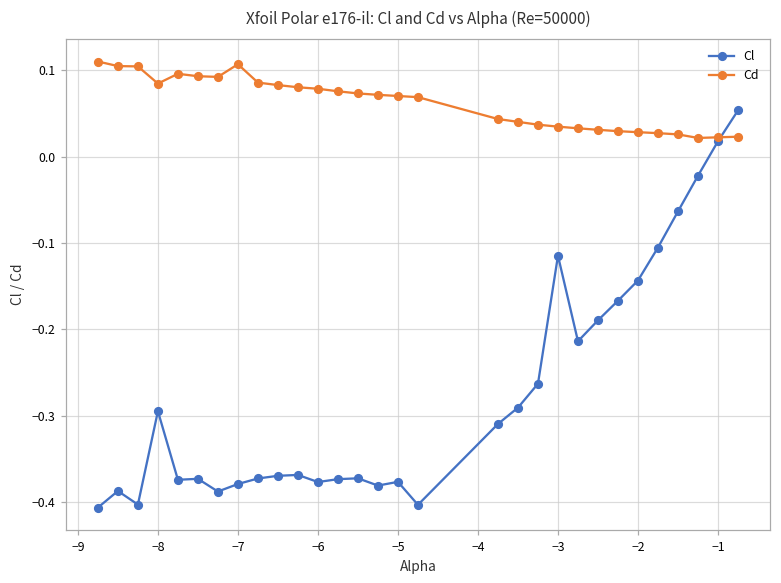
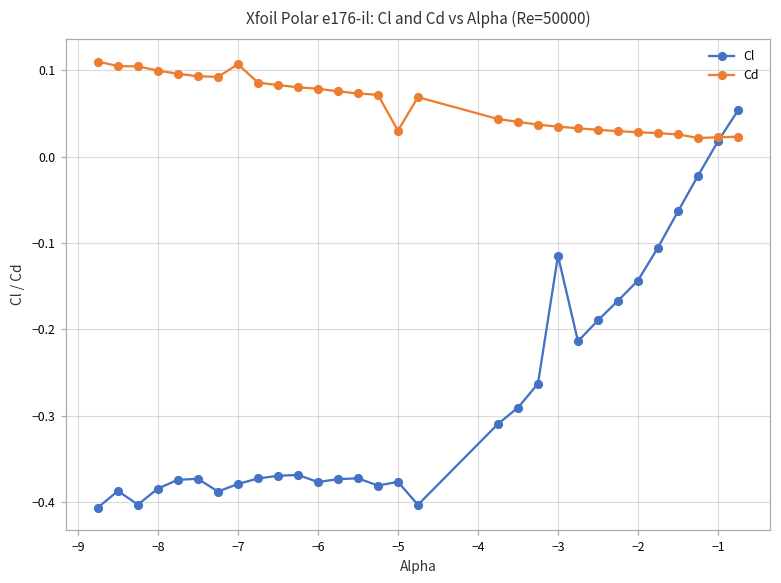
Cl, −8: -0.29 -> -0.38
Cd, −8: 0.08 -> 0.10
Cd, −5: 0.07 -> 0.03
